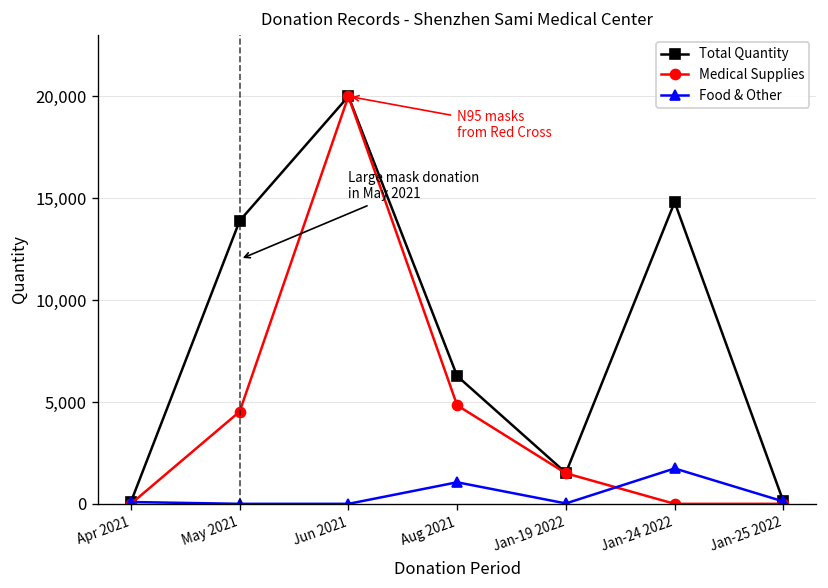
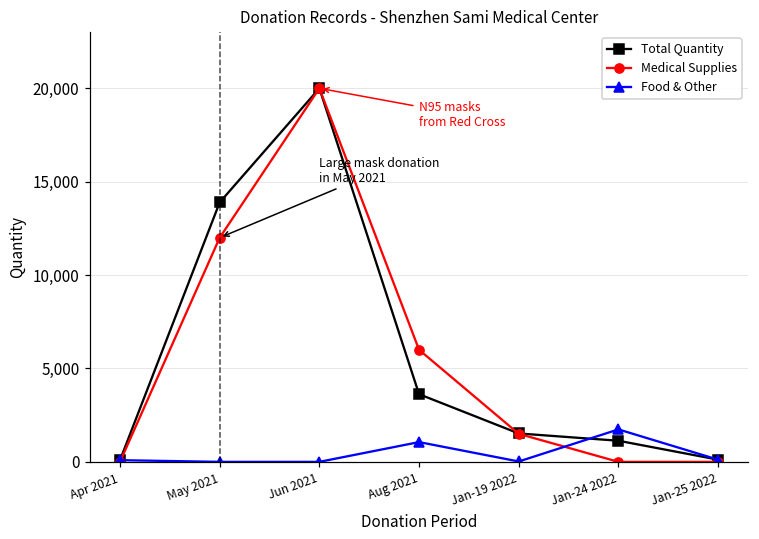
Medical Supplies, May 2021: 4,500 -> 12,000
Total Quantity, Aug 2021: 6,300 -> 3,600
Medical Supplies, Aug 2021: 4,800 -> 6,000
Total Quantity, Jan-24 2022: 14,800 -> 1,100
